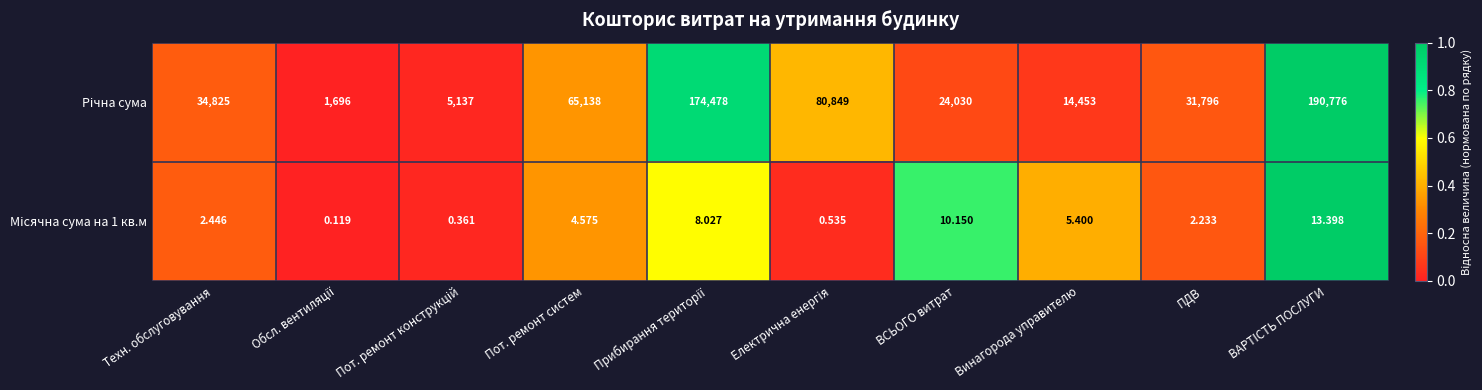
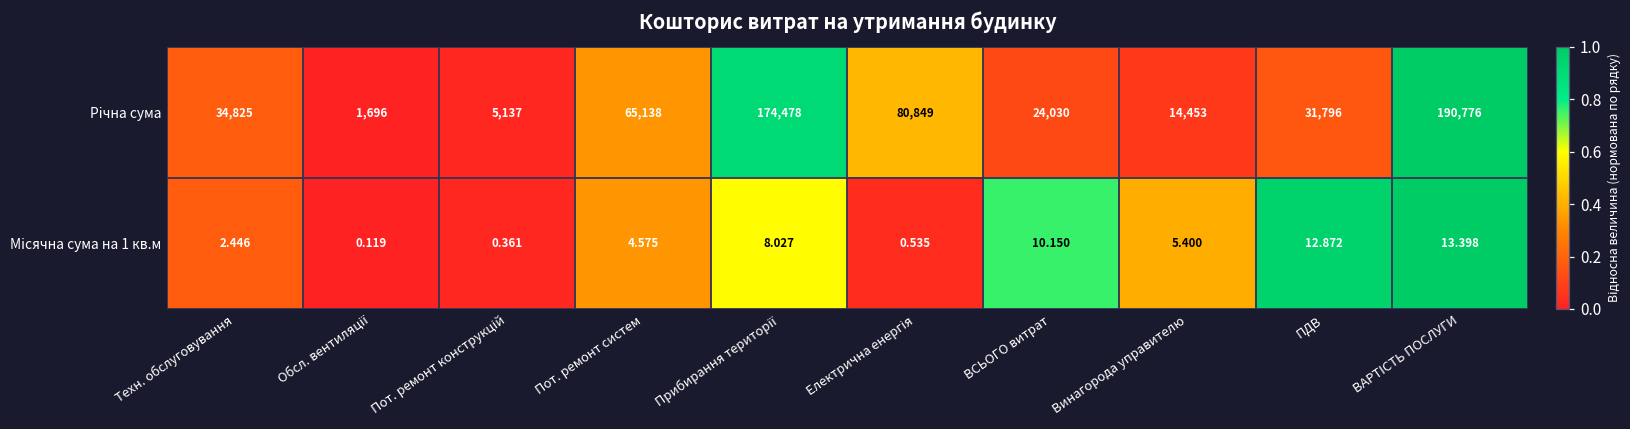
Місячна сума на 1 кв.м, ПДВ: 2.233 -> 12.872
